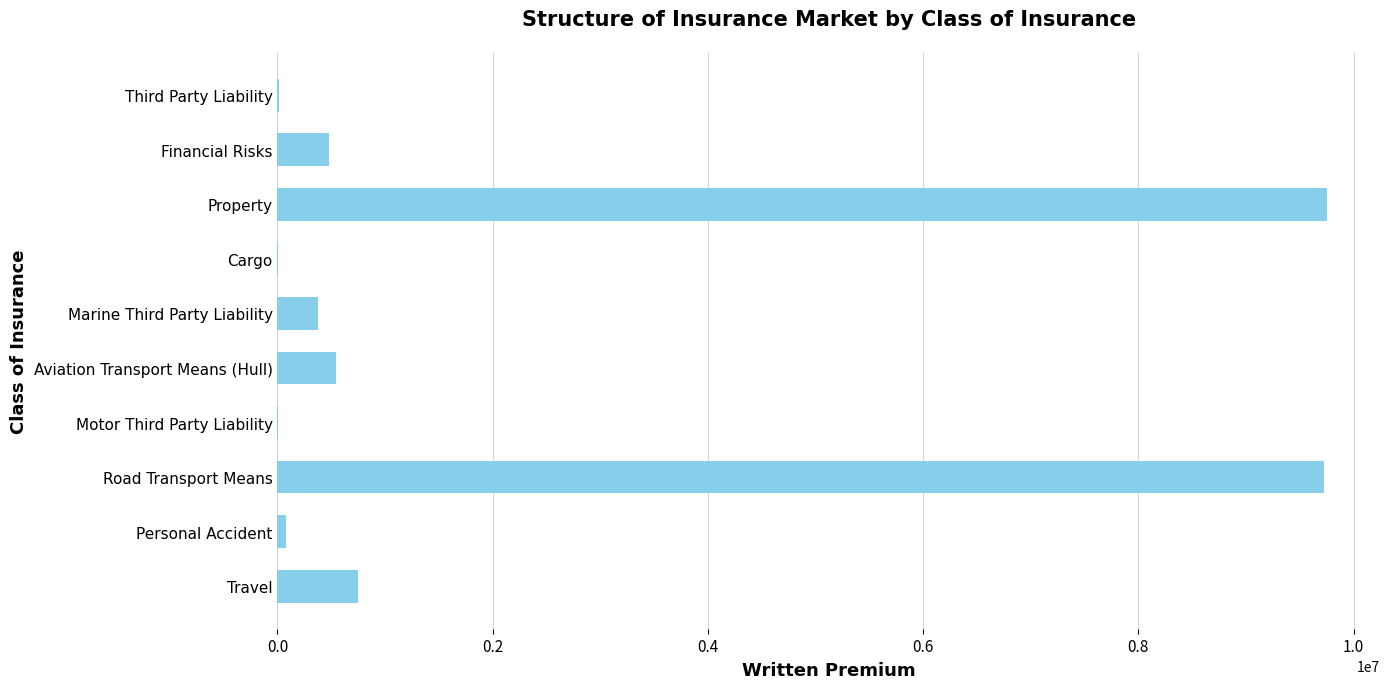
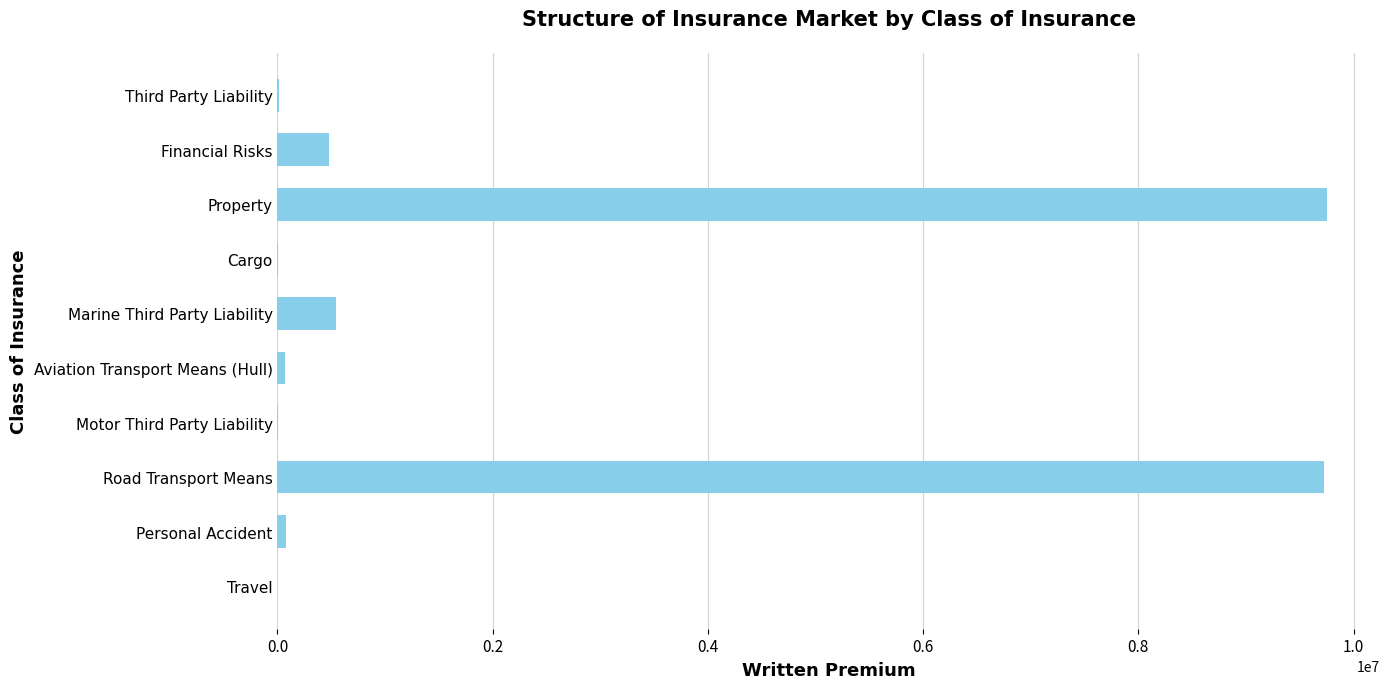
Marine Third Party Liability: 380000 -> 540000
Aviation Transport Means (Hull): 550000 -> 70000
Travel: 750000 -> 0
